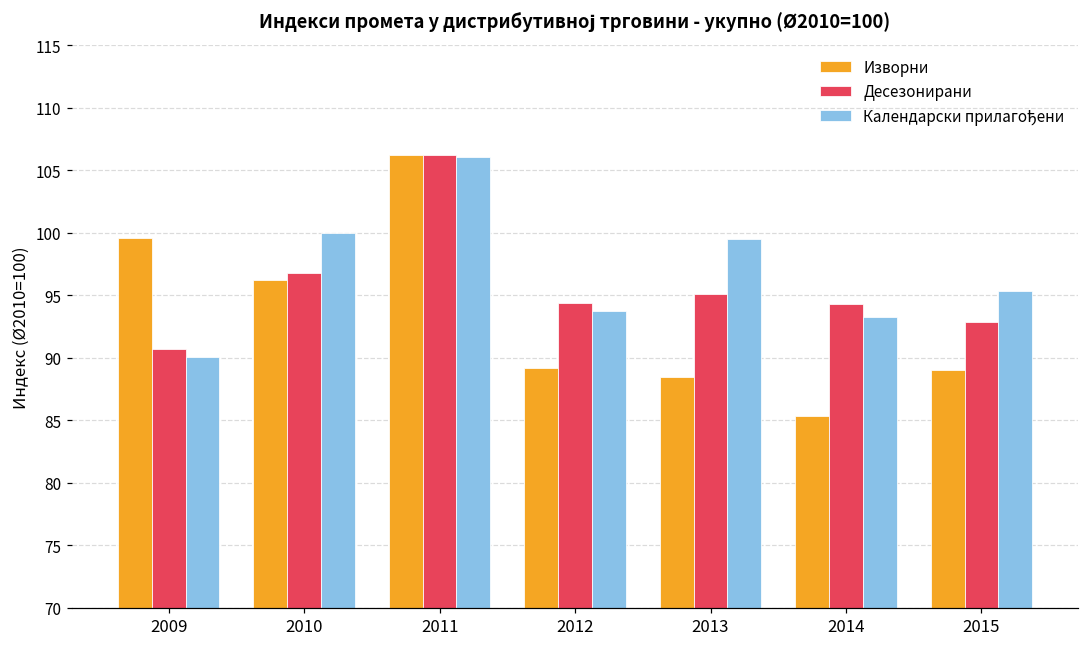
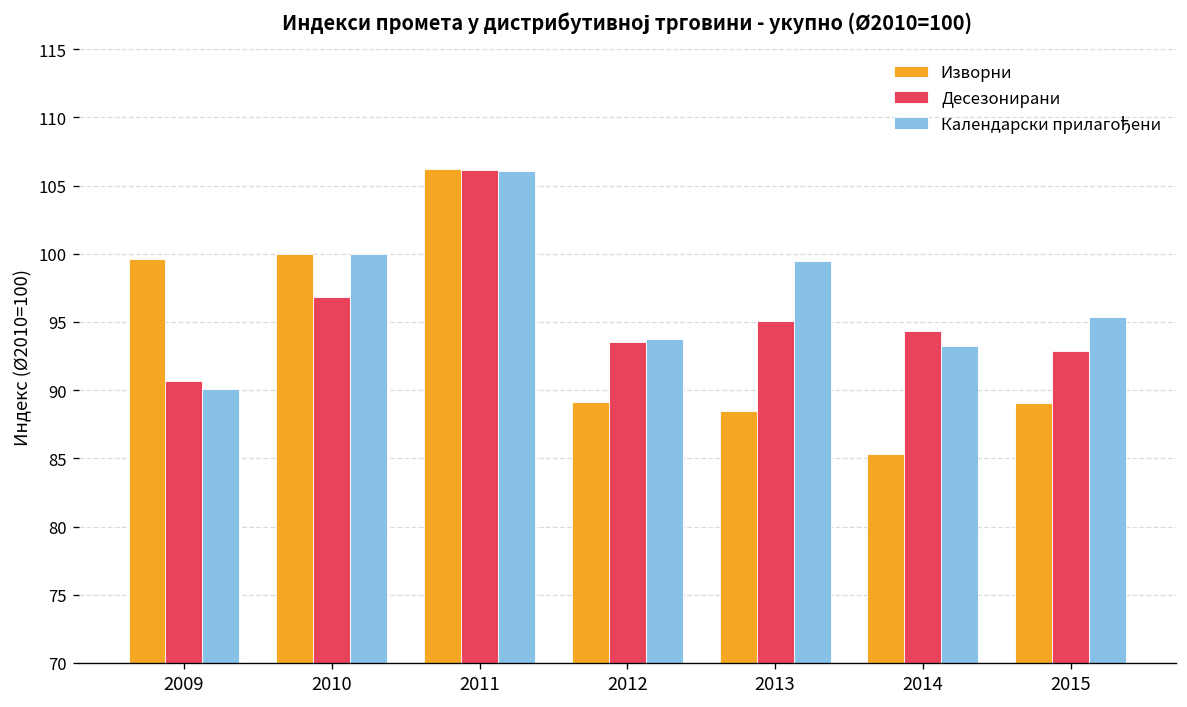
Изворни, 2010: 96.2 -> 100.0
Десезонирани, 2012: 94.4 -> 93.5
